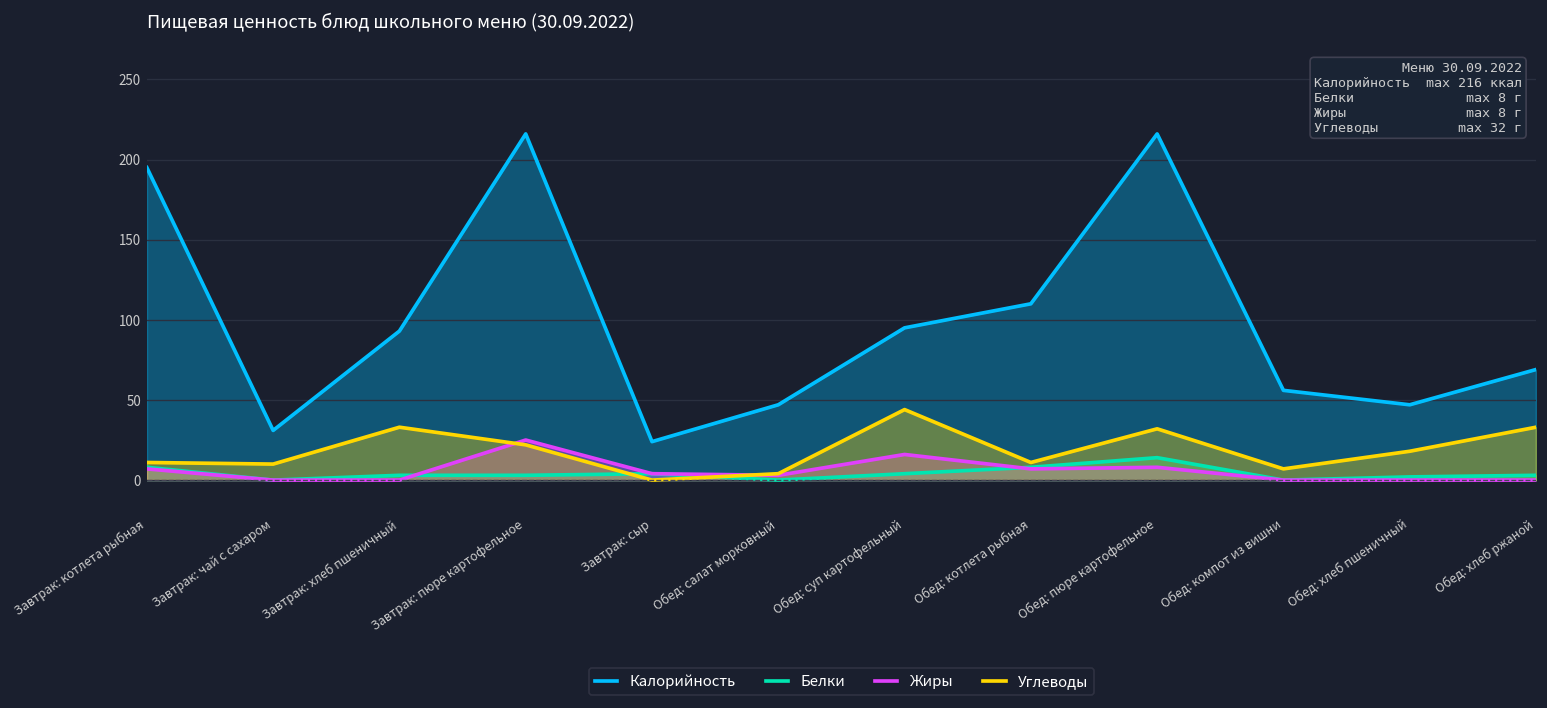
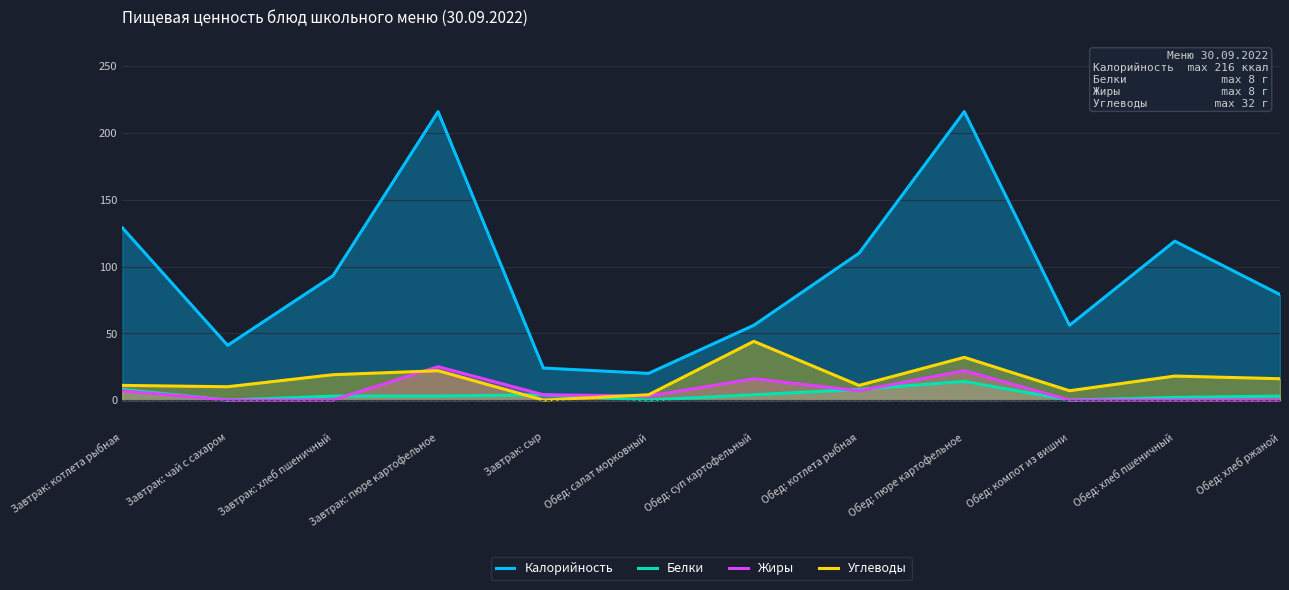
Калорийность, Завтрак: котлета рыбная: 195 -> 129
Калорийность, Завтрак: чай с сахаром: 31 -> 41
Углеводы, Завтрак: хлеб пшеничный: 33 -> 19
Калорийность, Обед: салат морковный: 47 -> 20
Калорийность, Обед: суп картофельный: 95 -> 56
Жиры, Обед: пюре картофельное: 8 -> 22
Калорийность, Обед: хлеб пшеничный: 47 -> 119
Калорийность, Обед: хлеб ржаной: 69 -> 79
Углеводы, Обед: хлеб ржаной: 33 -> 16
